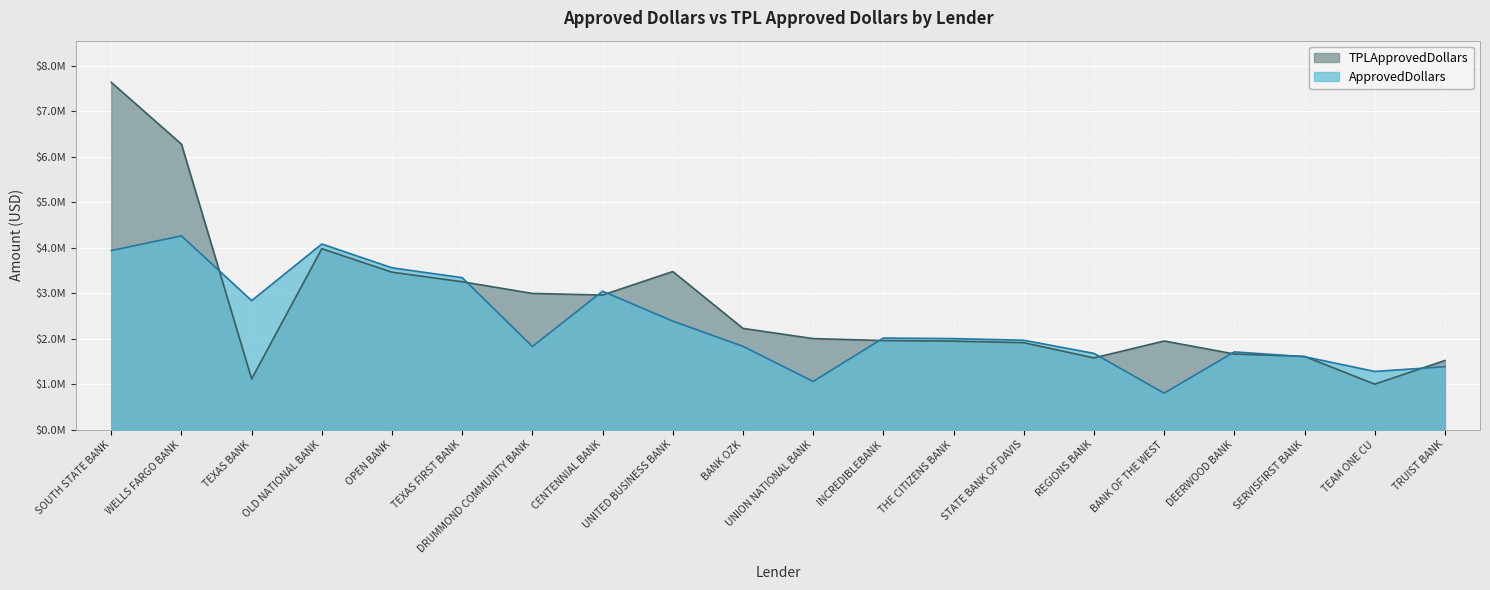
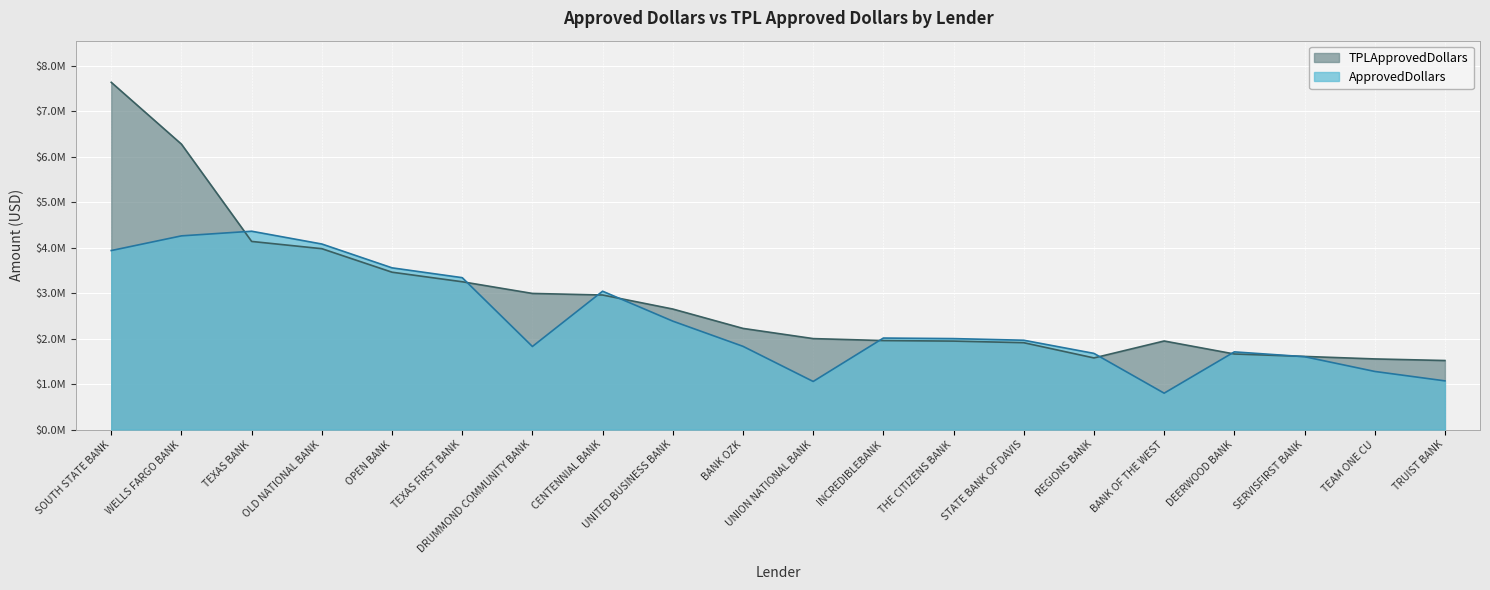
TPLApprovedDollars, TEXAS BANK: $1100000 -> $4100000
ApprovedDollars, TEXAS BANK: $2800000 -> $4400000
TPLApprovedDollars, UNITED BUSINESS BANK: $3500000 -> $2700000
TPLApprovedDollars, TEAM ONE CU: $1000000 -> $1600000
ApprovedDollars, TRUIST BANK: $1400000 -> $1100000
